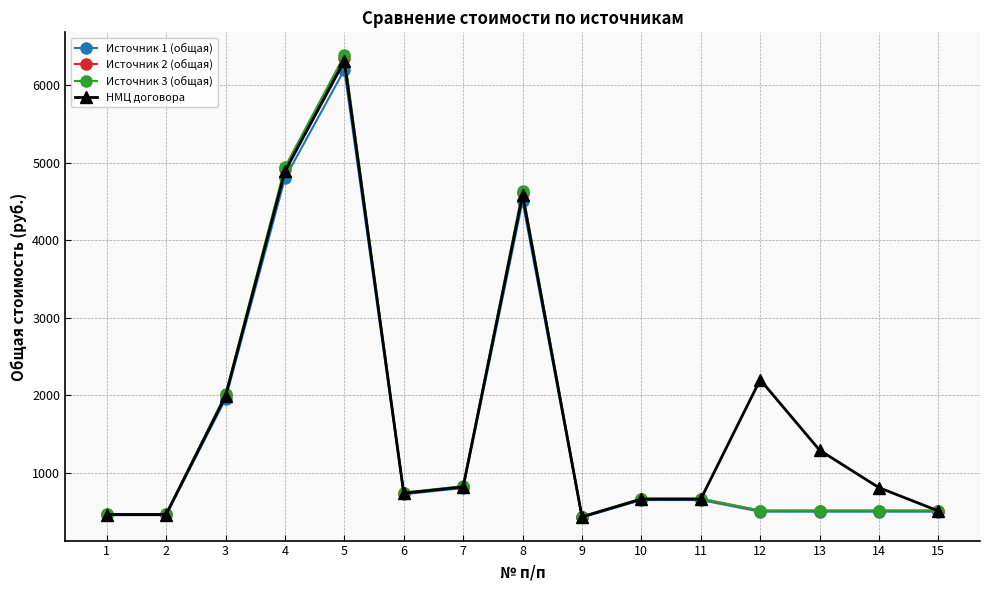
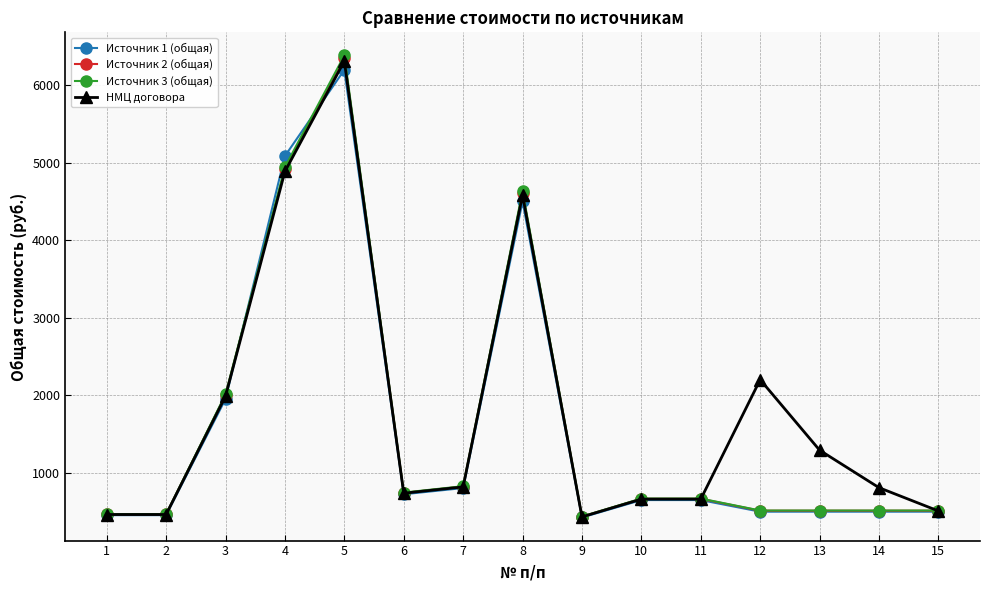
Источник 1 (общая), 4: 4800 -> 5100
